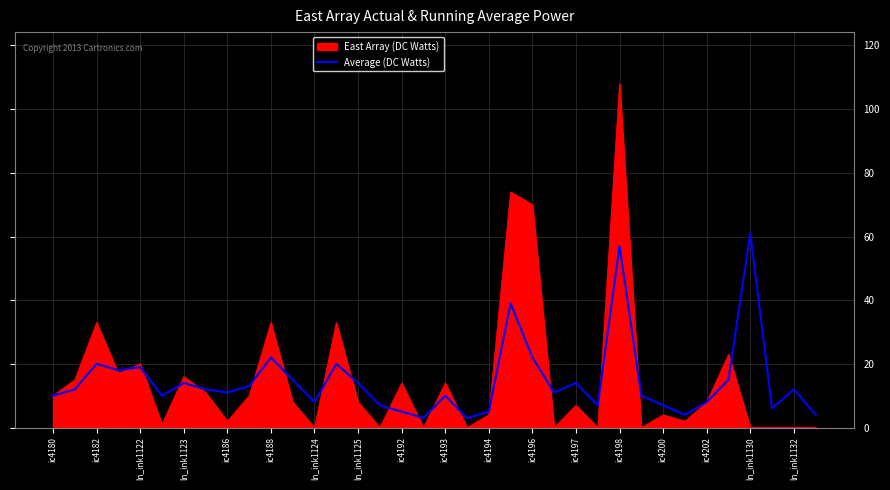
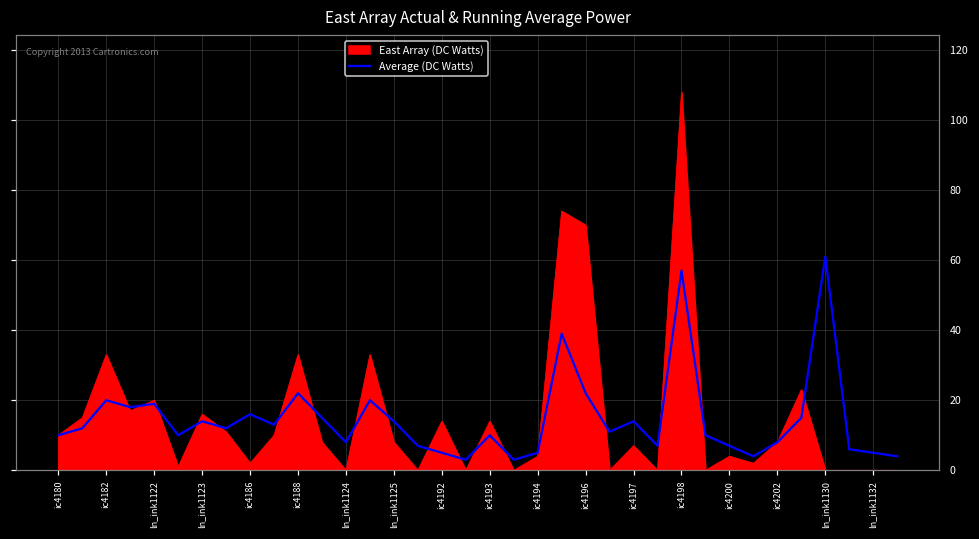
Average (DC Watts), ic4186: 11 -> 16
Average (DC Watts), ln_ink1132: 12 -> 5
